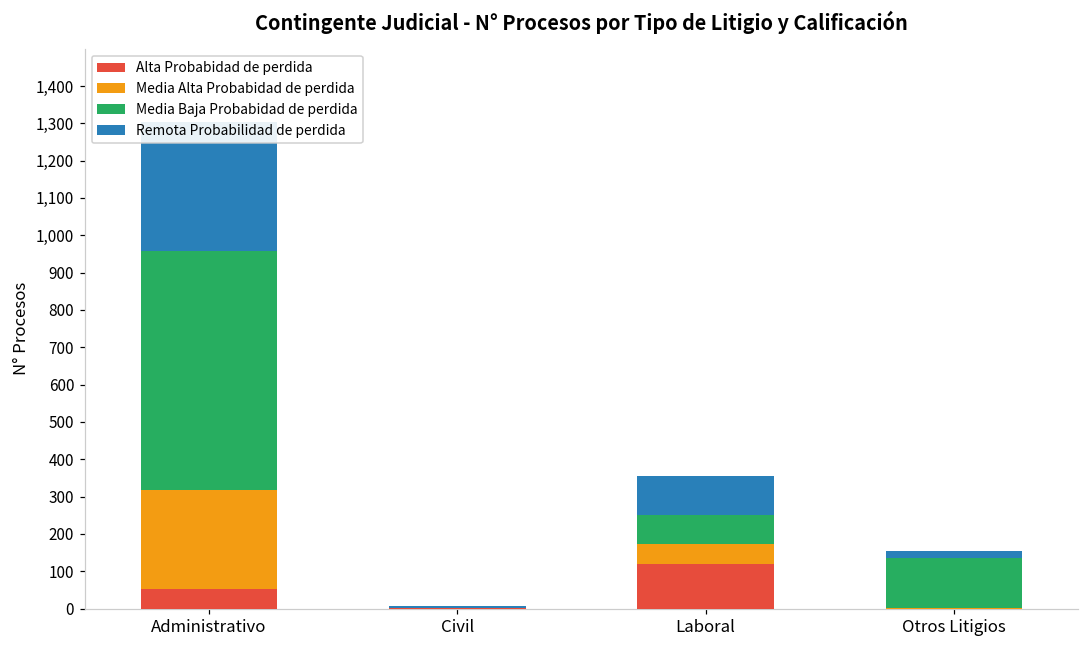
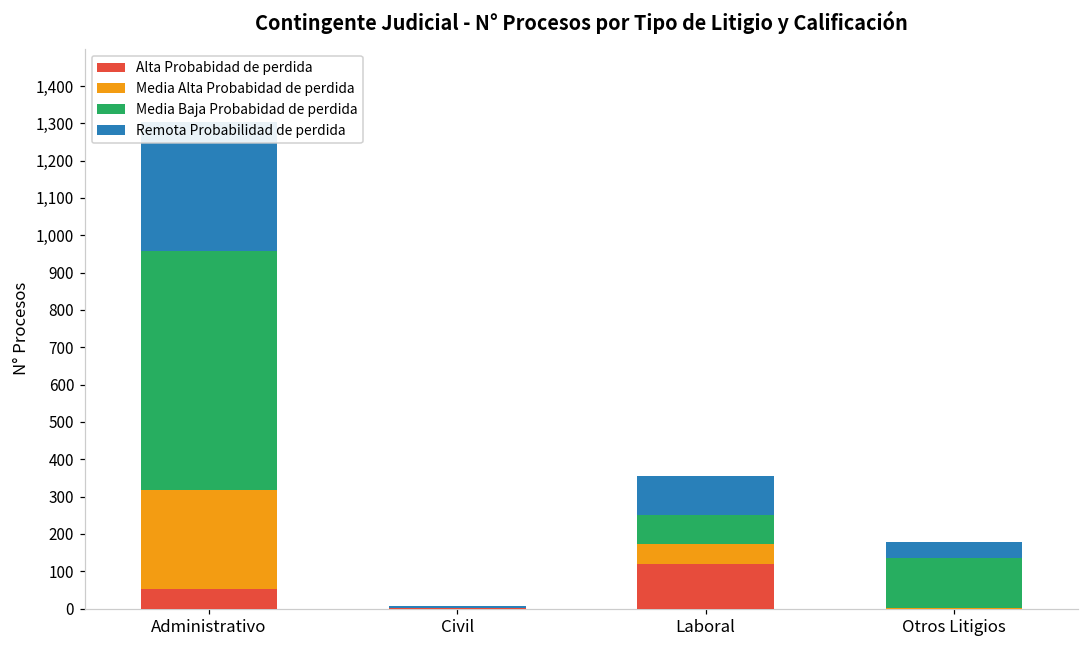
Remota Probabilidad de perdida, Otros Litigios: 20 -> 40
